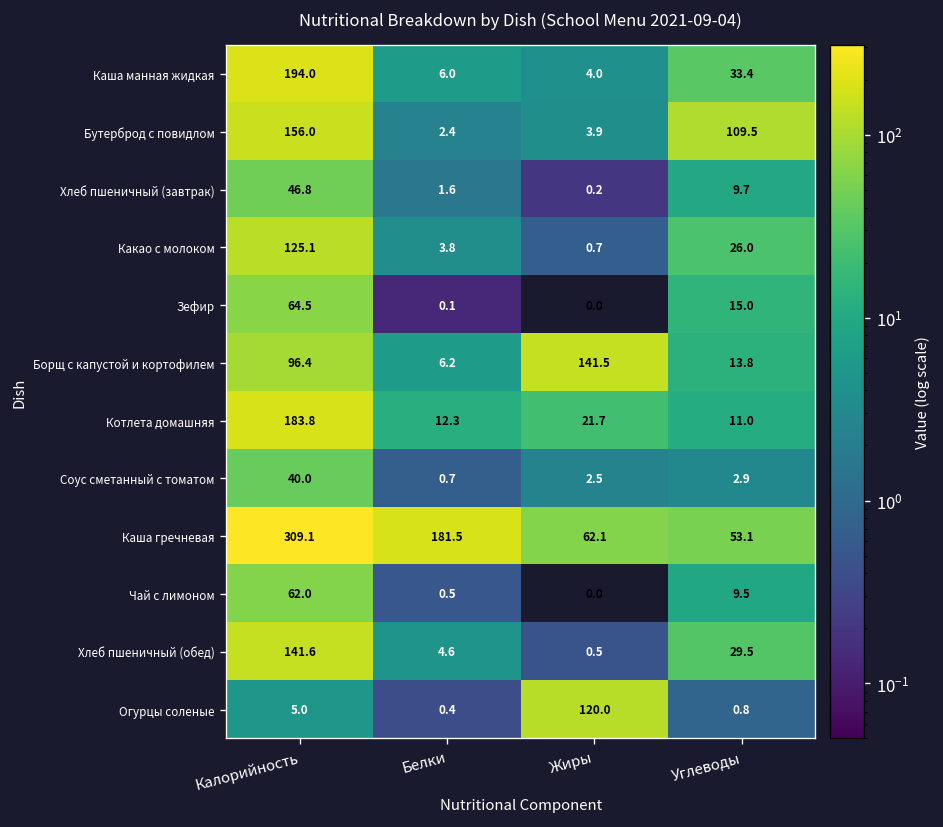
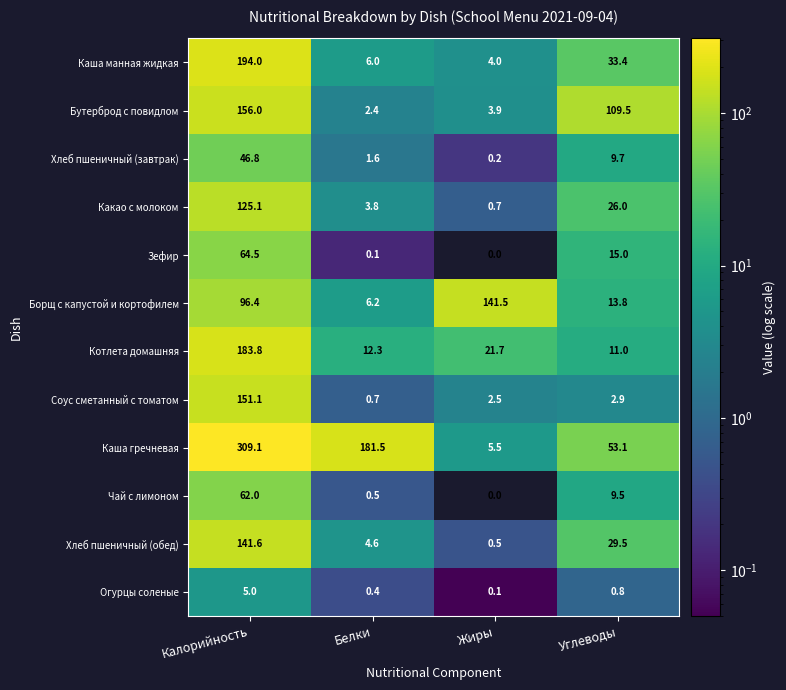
Соус сметанный с томатом, Калорийность: 40.0 -> 151.1
Каша гречневая, Жиры: 62.1 -> 5.5
Огурцы соленые, Жиры: 120.0 -> 0.1
